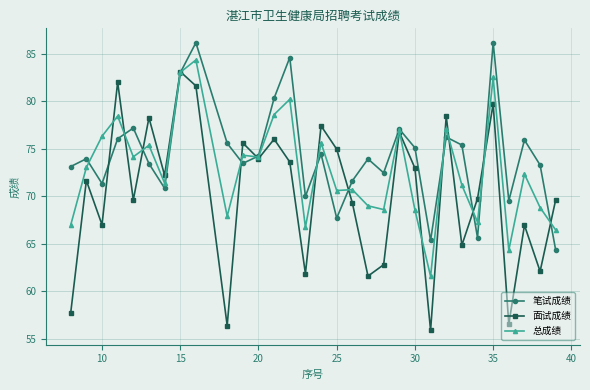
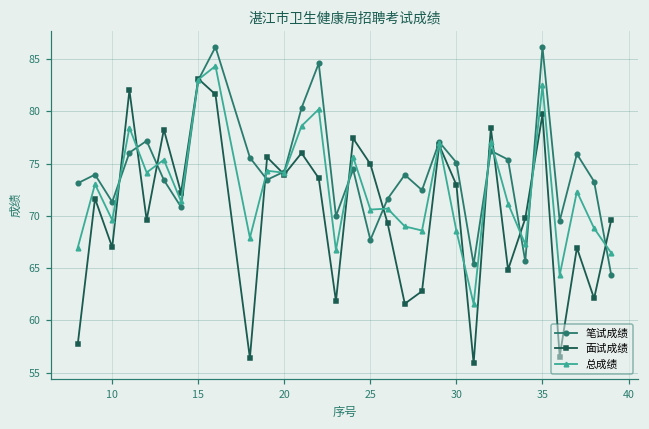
总成绩, 10: 76 -> 70
